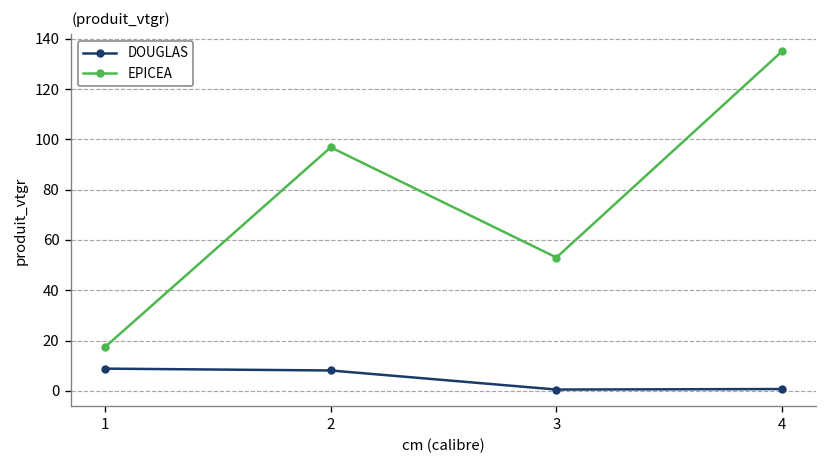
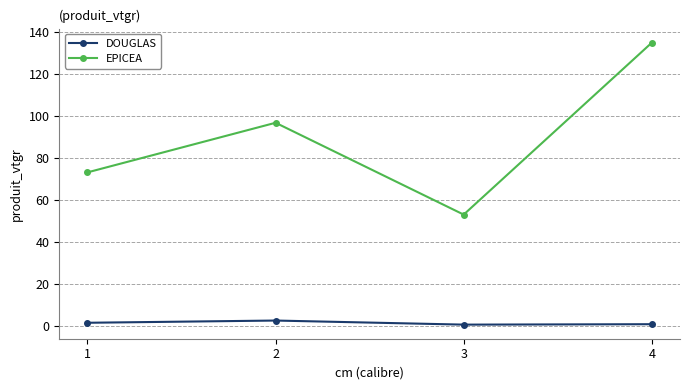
DOUGLAS, 1: 9 -> 1
EPICEA, 1: 17 -> 73
DOUGLAS, 2: 8 -> 2
